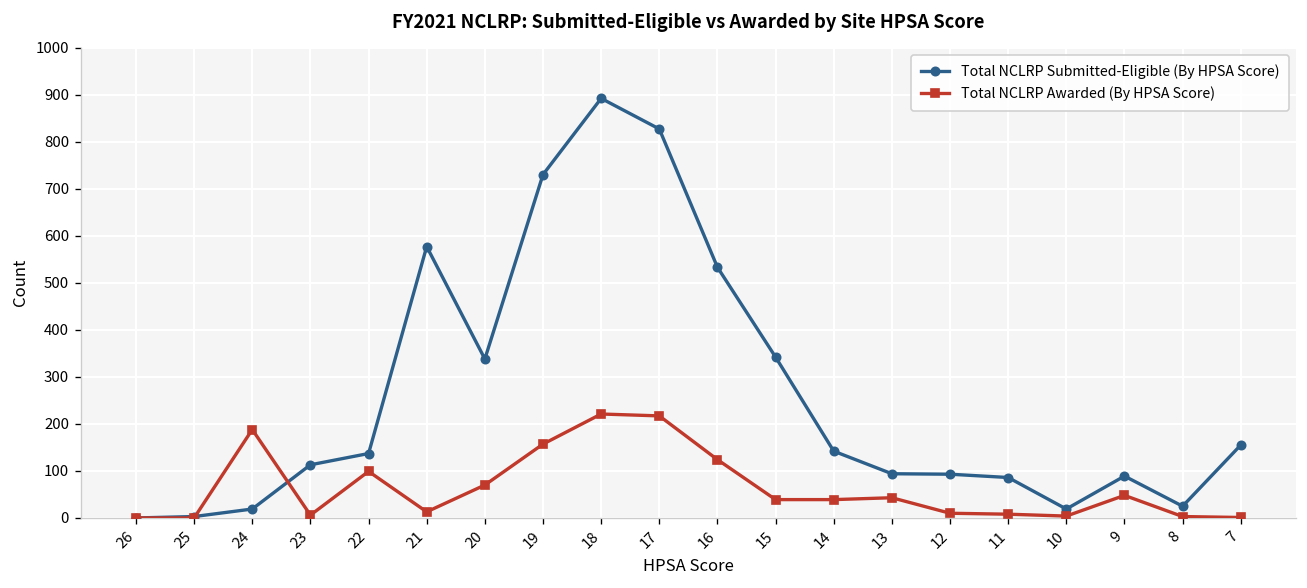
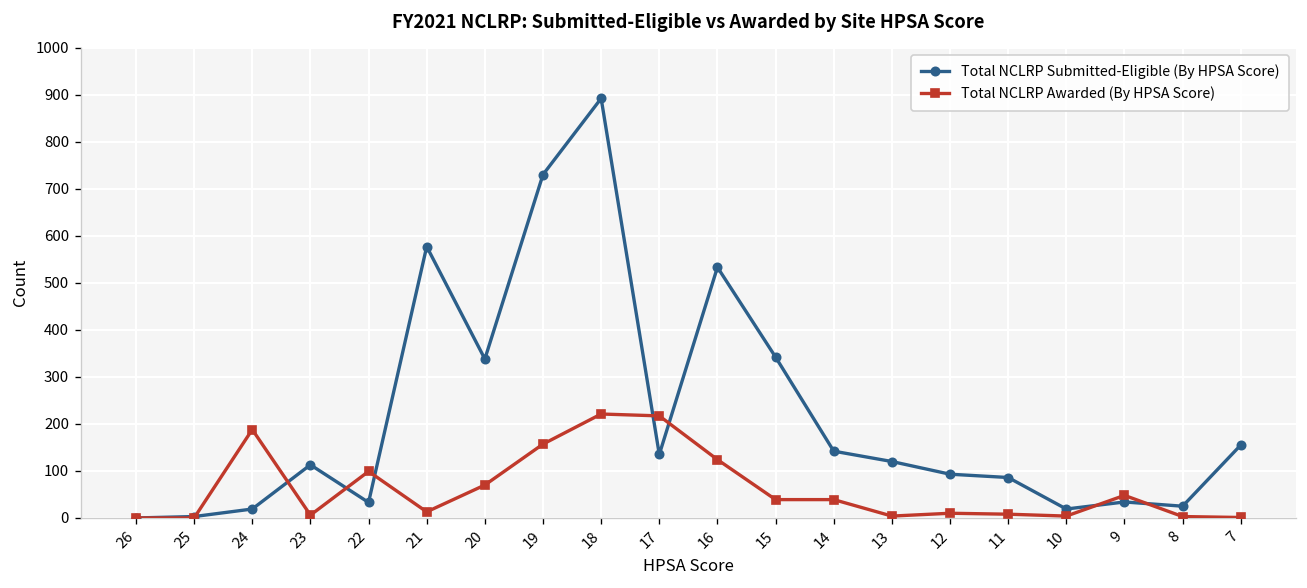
Total NCLRP Submitted-Eligible (By HPSA Score), 22: 140 -> 30
Total NCLRP Submitted-Eligible (By HPSA Score), 17: 830 -> 140
Total NCLRP Submitted-Eligible (By HPSA Score), 13: 90 -> 120
Total NCLRP Awarded (By HPSA Score), 13: 40 -> 0
Total NCLRP Submitted-Eligible (By HPSA Score), 9: 90 -> 30
